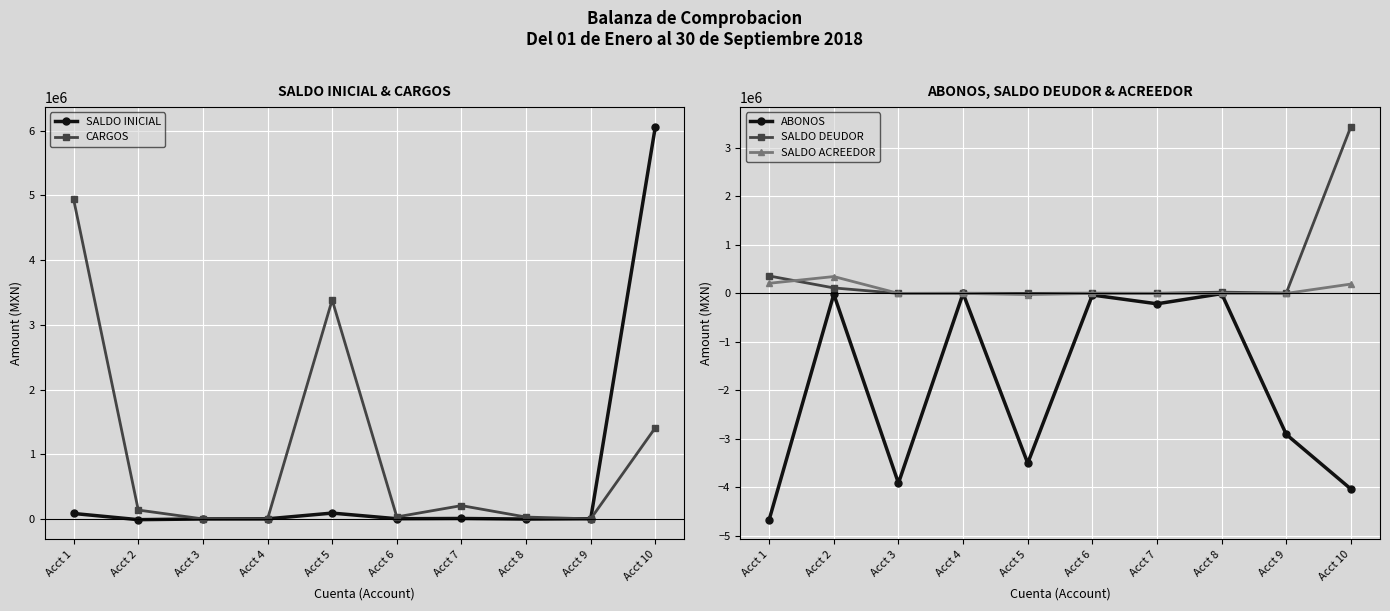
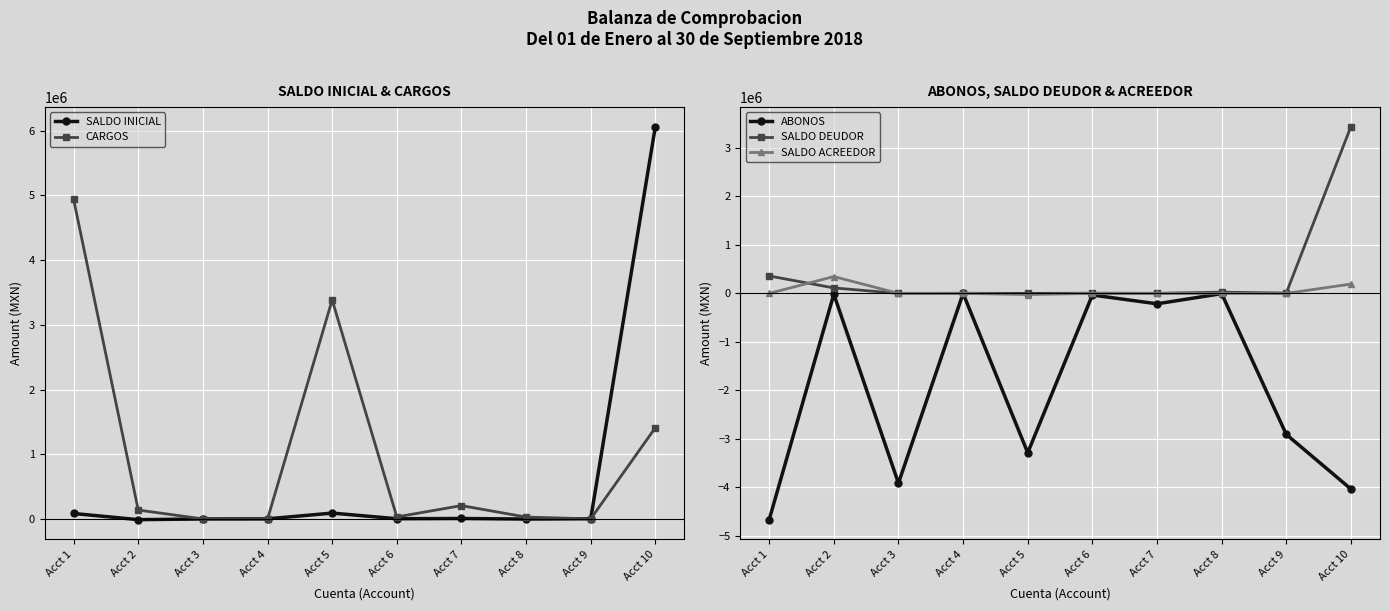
ABONOS, SALDO DEUDOR & ACREEDOR, SALDO ACREEDOR, Acct 1: 200000 -> 0
ABONOS, SALDO DEUDOR & ACREEDOR, ABONOS, Acct 5: -3500000 -> -3300000
